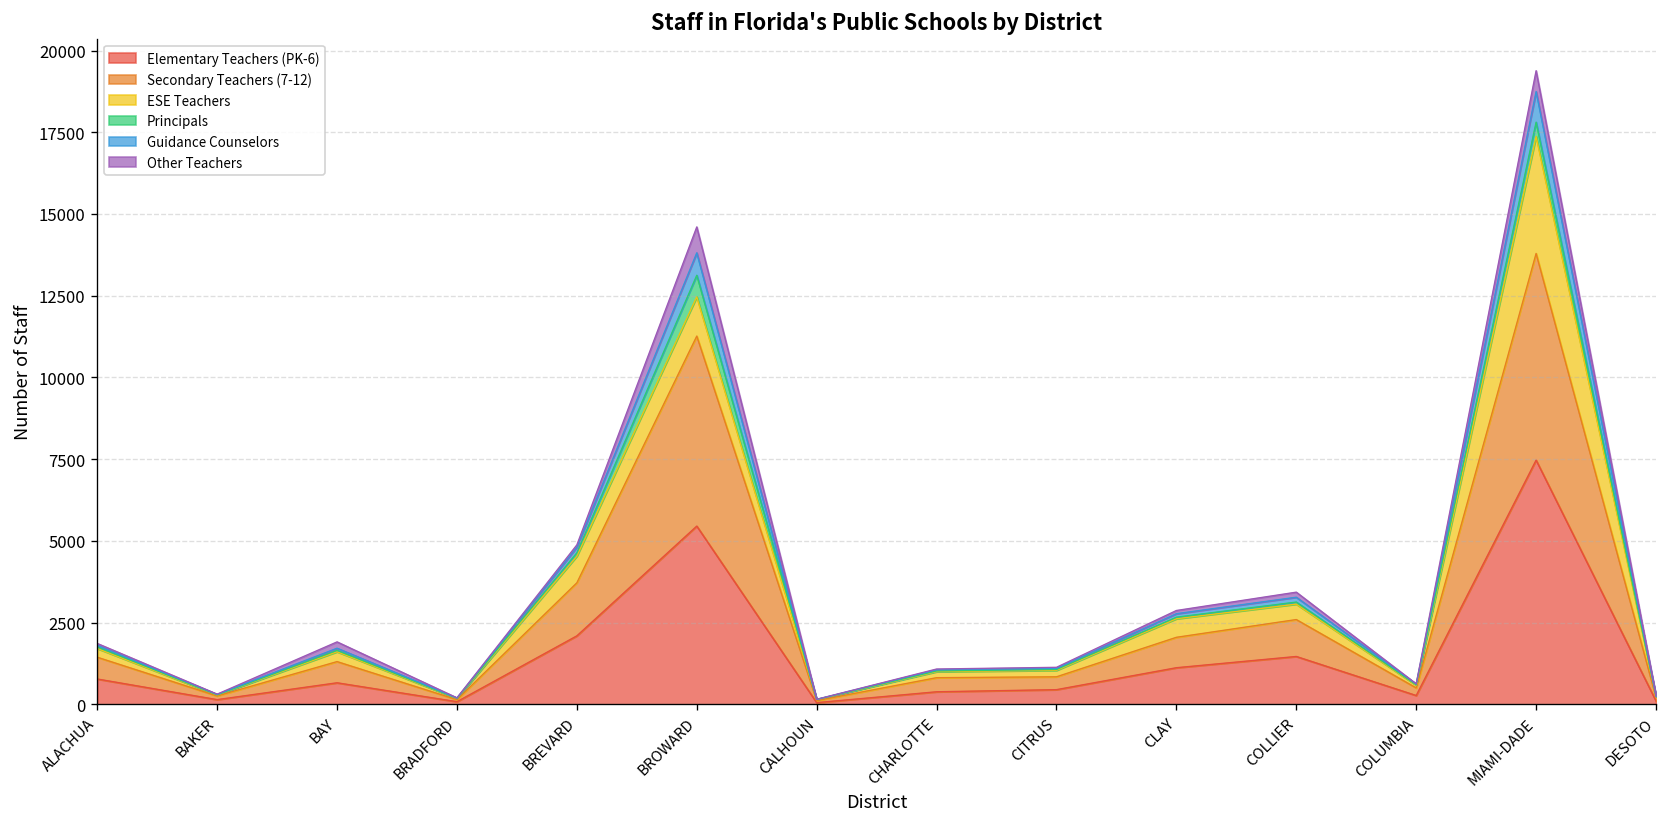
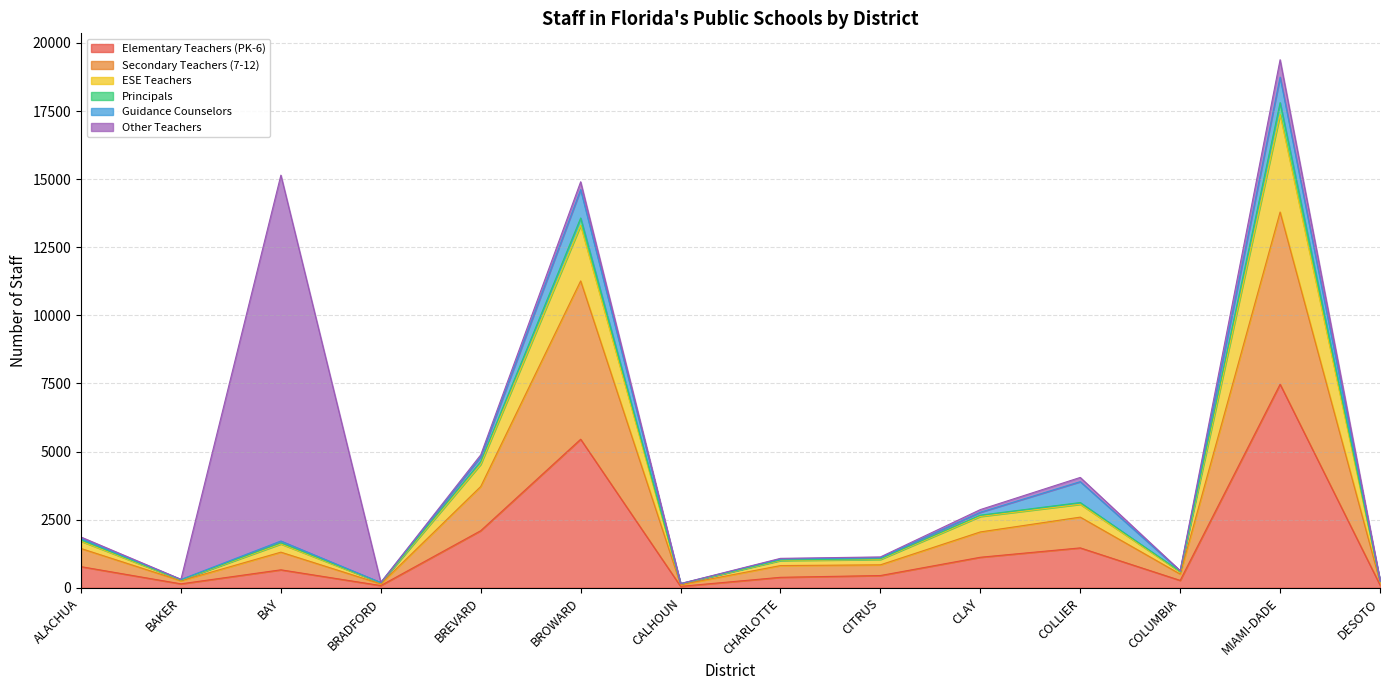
Other Teachers, BAY: 200 -> 13400
ESE Teachers, BROWARD: 1200 -> 2000
Principals, BROWARD: 700 -> 300
Guidance Counselors, BROWARD: 700 -> 1000
Other Teachers, BROWARD: 800 -> 300
Guidance Counselors, COLLIER: 100 -> 800
